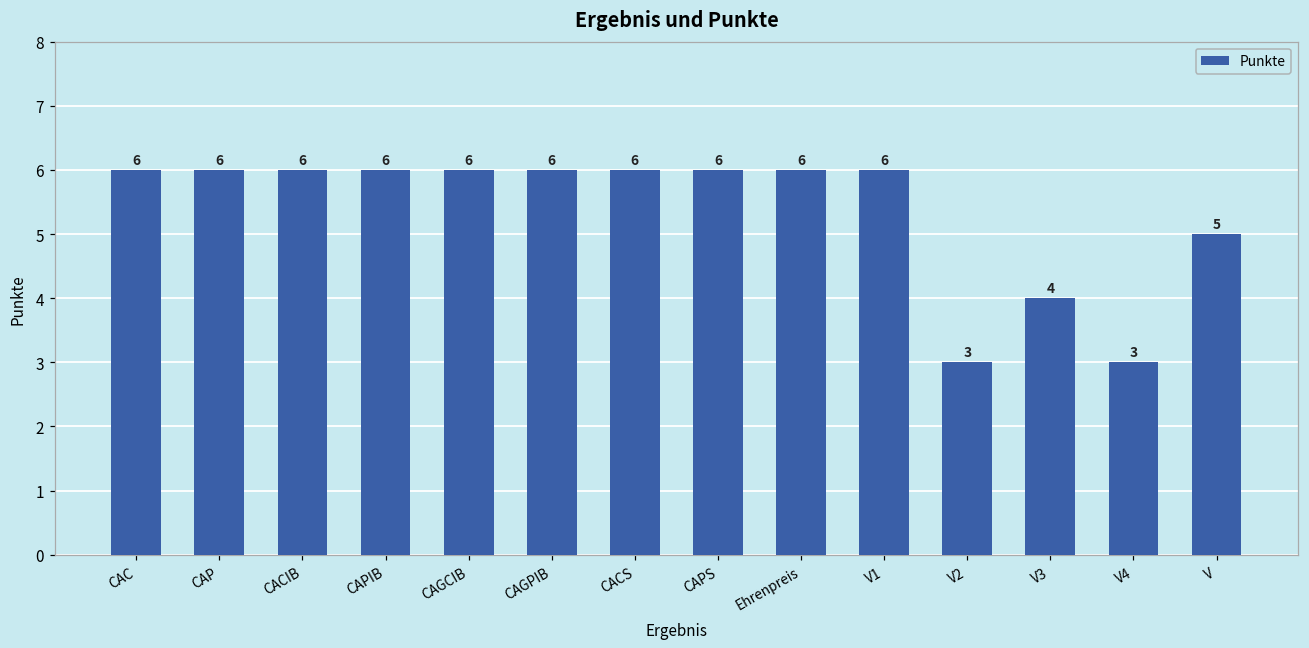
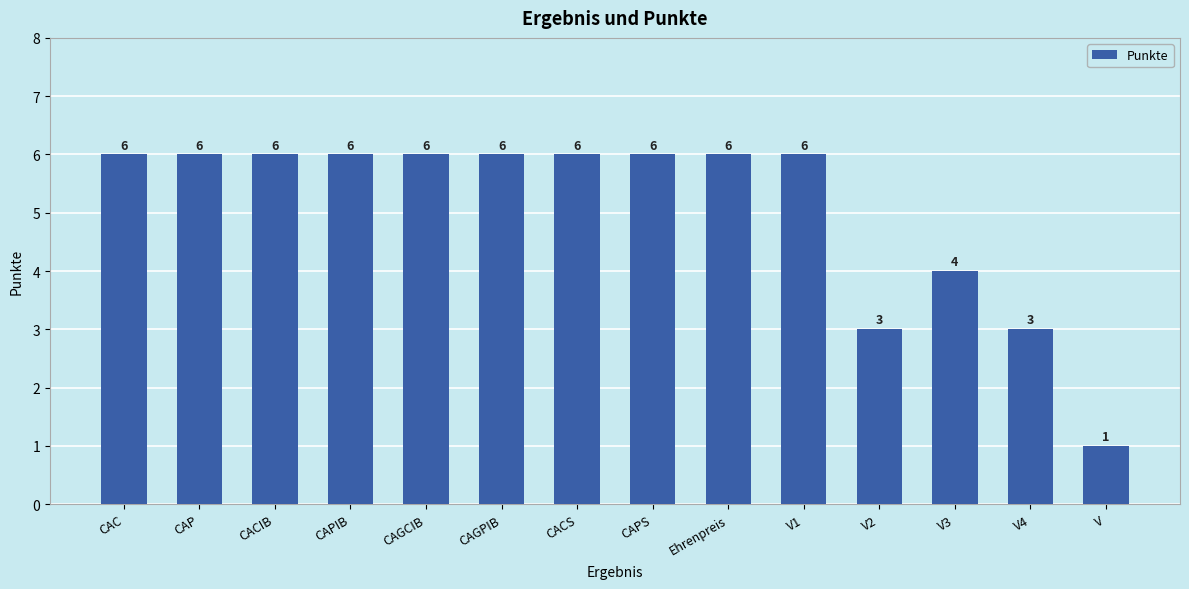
V: 5 -> 1
